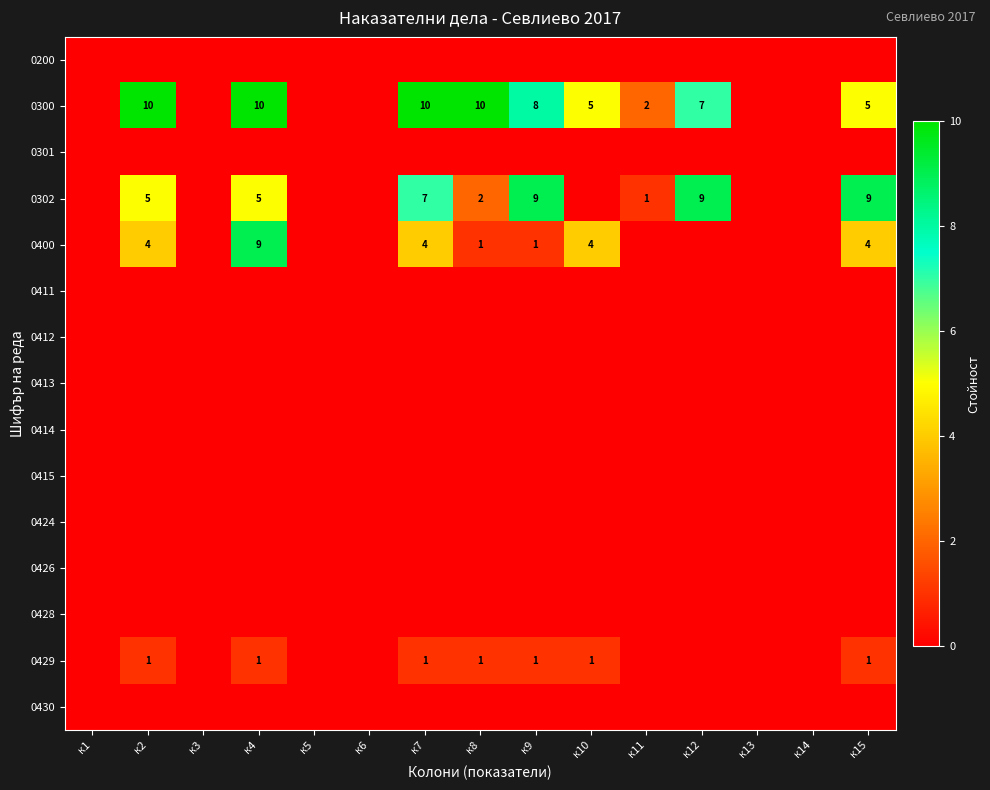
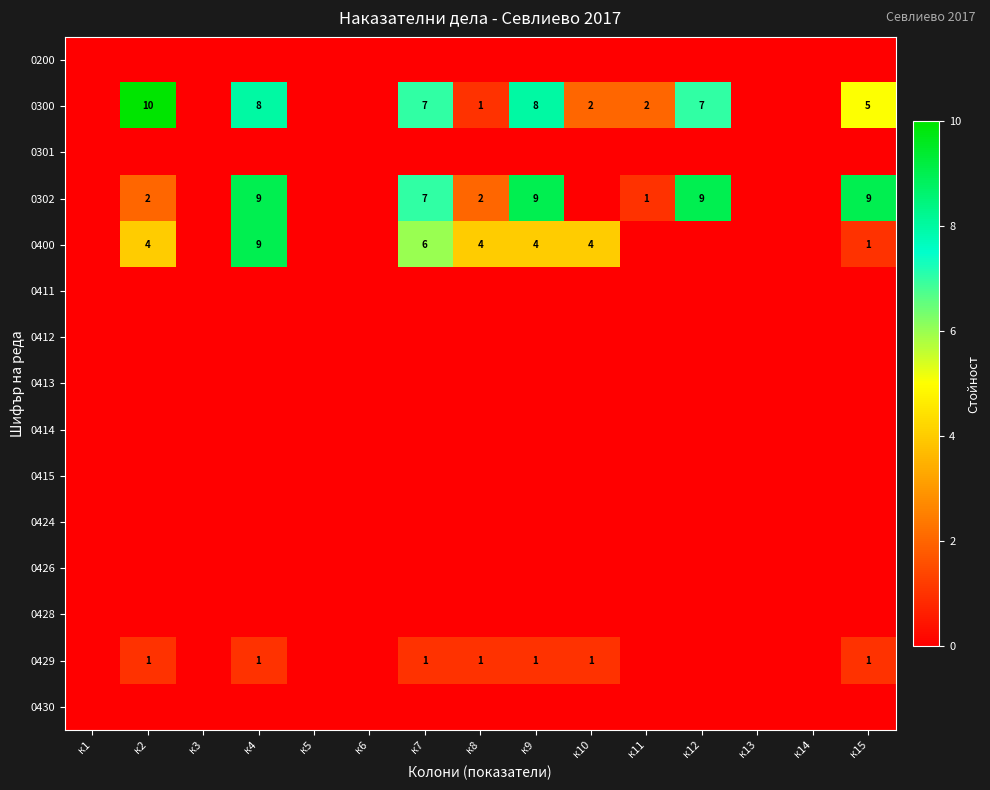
0300, к4: 10 -> 8
0300, к7: 10 -> 7
0300, к8: 10 -> 1
0300, к10: 5 -> 2
0302, к2: 5 -> 2
0302, к4: 5 -> 9
0400, к7: 4 -> 6
0400, к8: 1 -> 4
0400, к9: 1 -> 4
0400, к15: 4 -> 1
